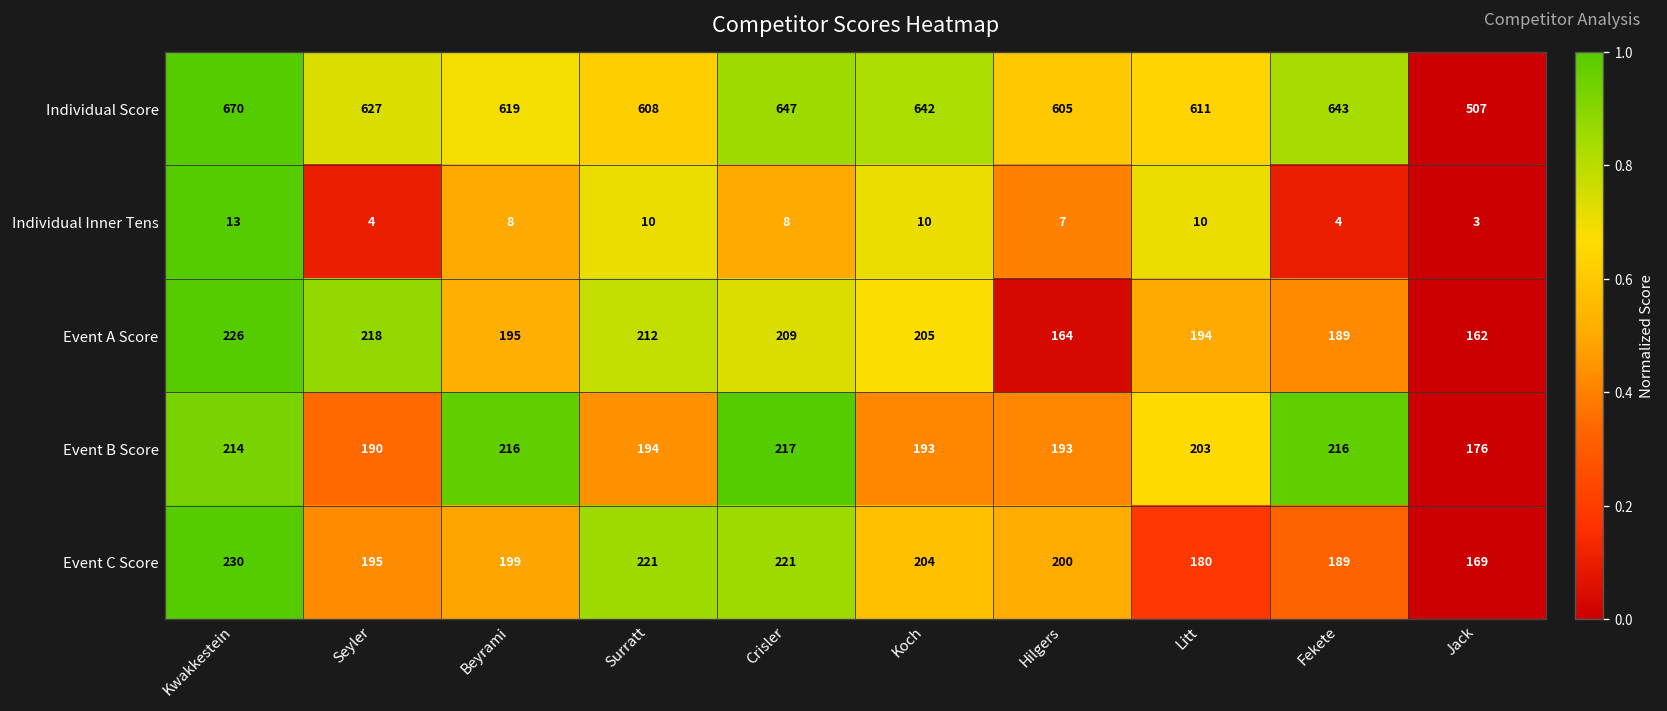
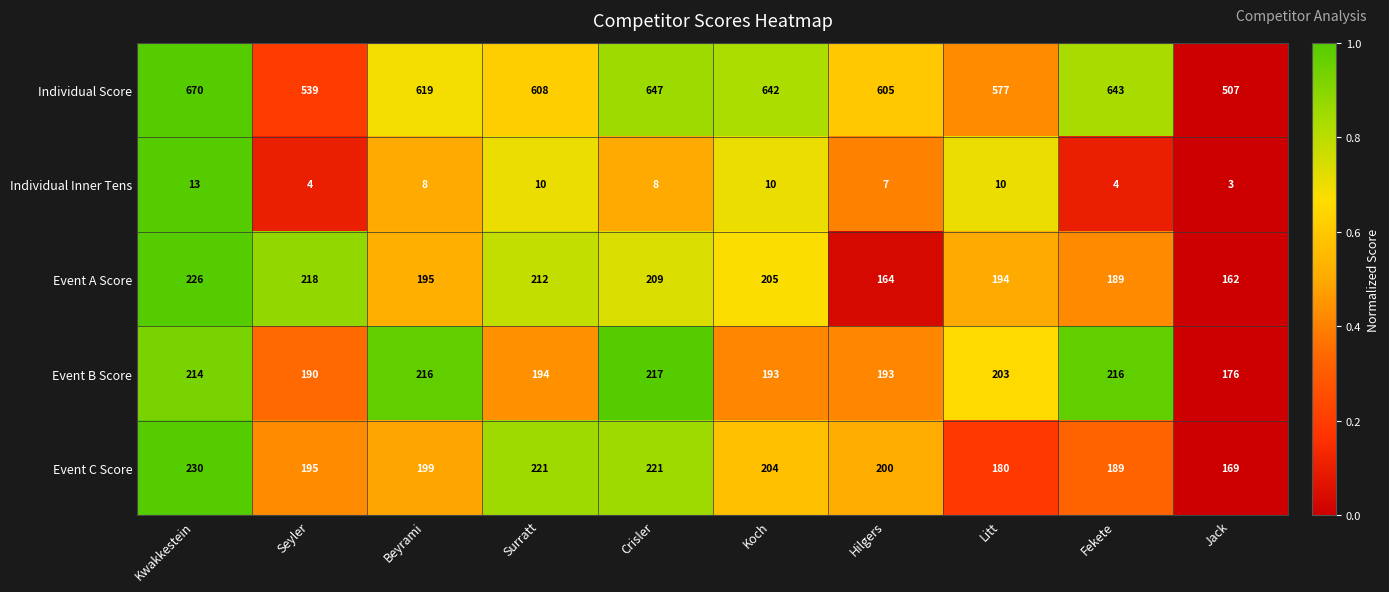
Individual Score, Seyler: 627 -> 539
Individual Score, Litt: 611 -> 577
